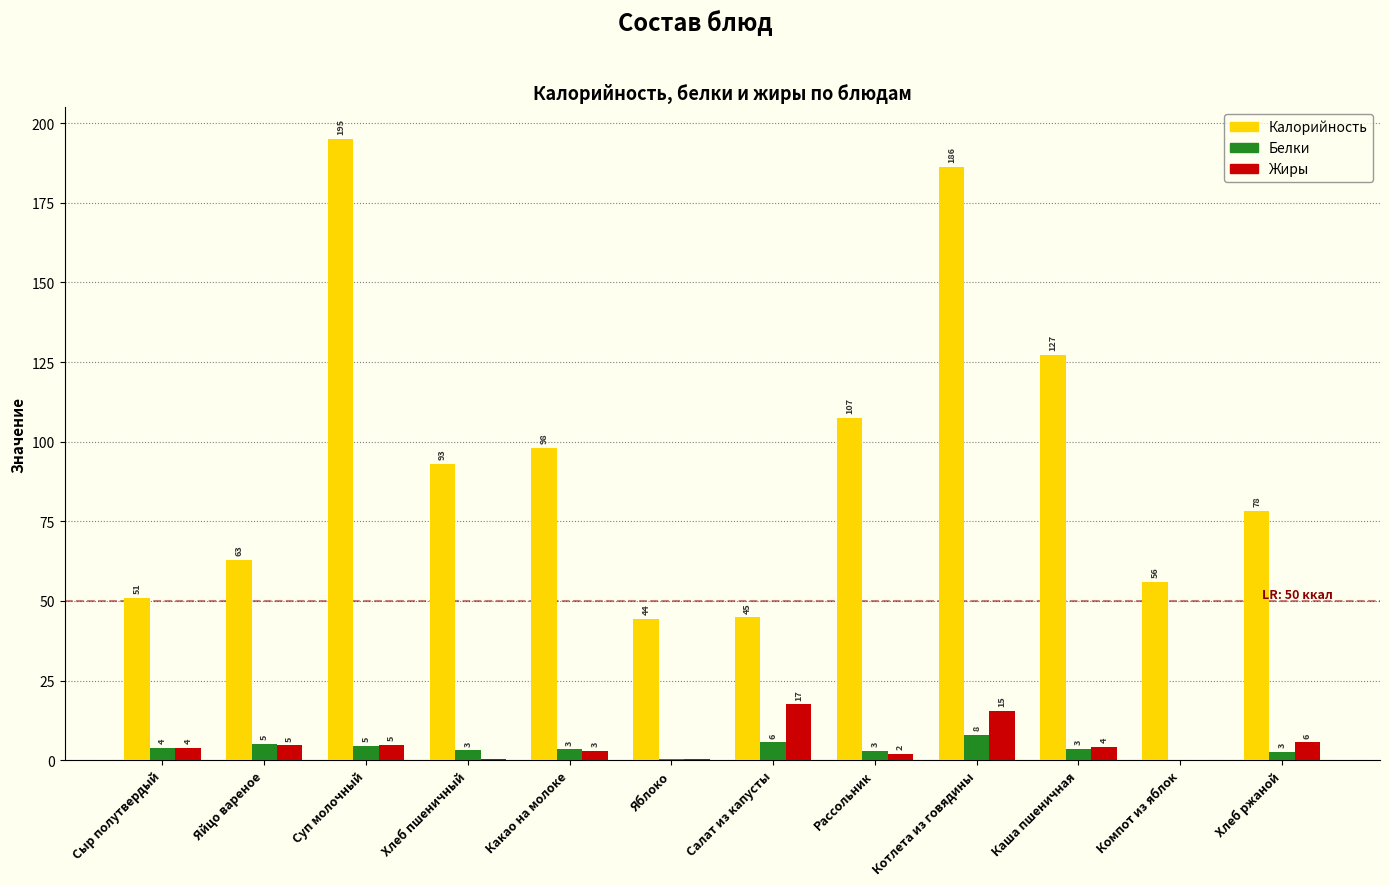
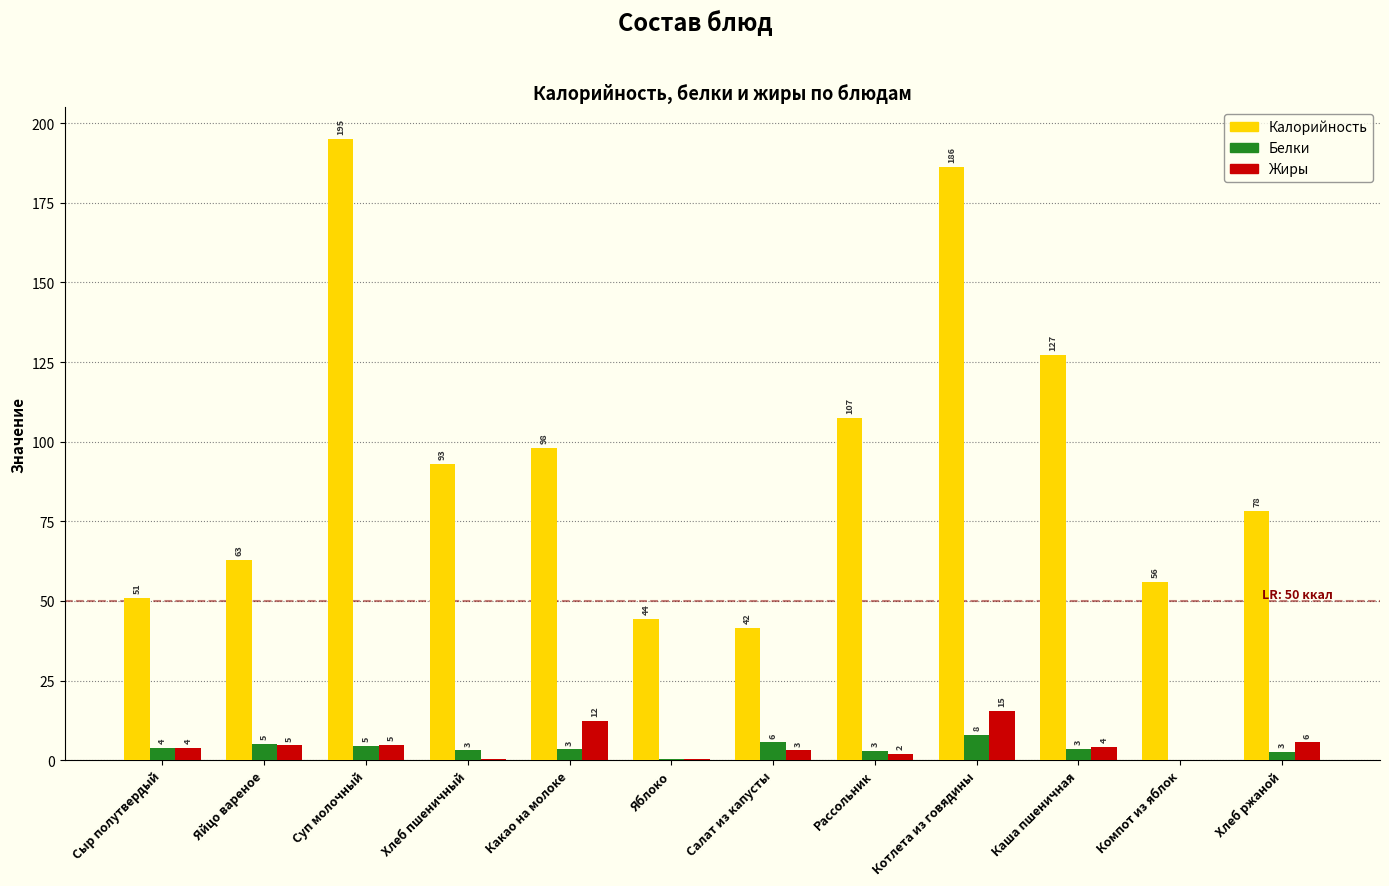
Жиры, Какао на молоке: 3 -> 12
Калорийность, Салат из капусты: 45 -> 42
Жиры, Салат из капусты: 17 -> 3
